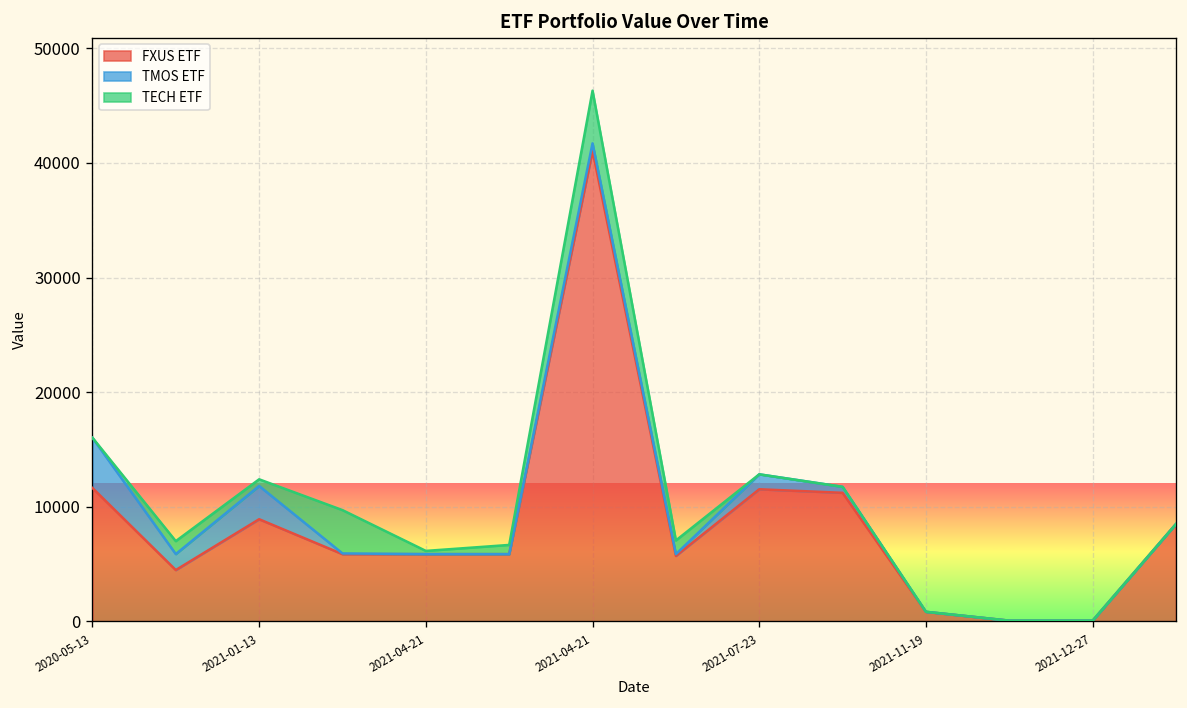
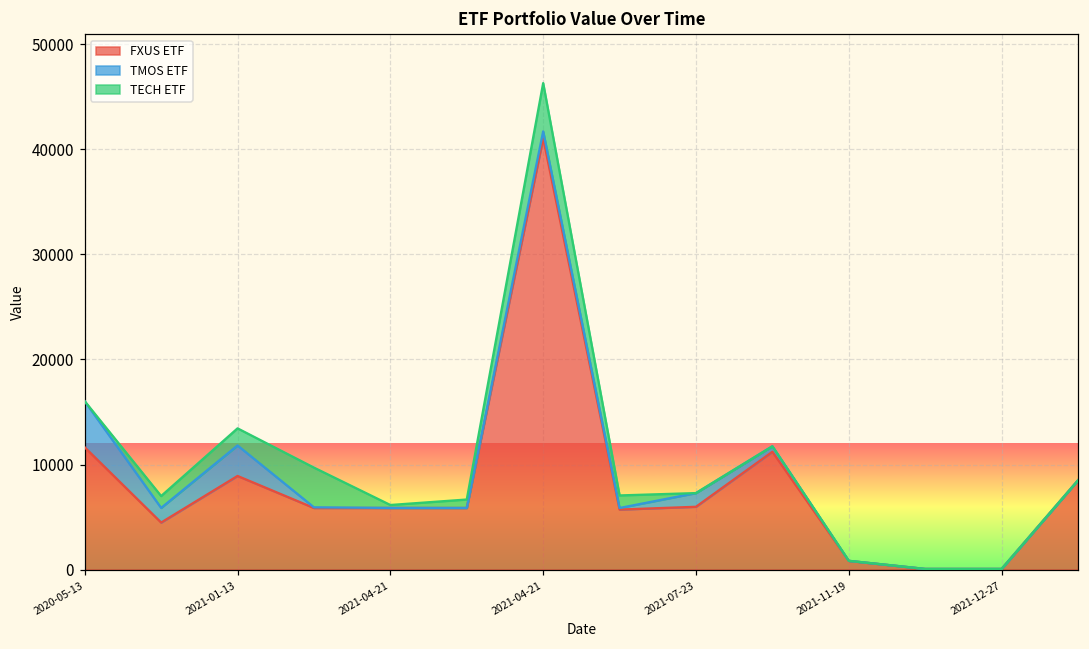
TECH ETF, 2021-01-13: 1000 -> 2000
FXUS ETF, 2021-07-23: 12000 -> 6000
